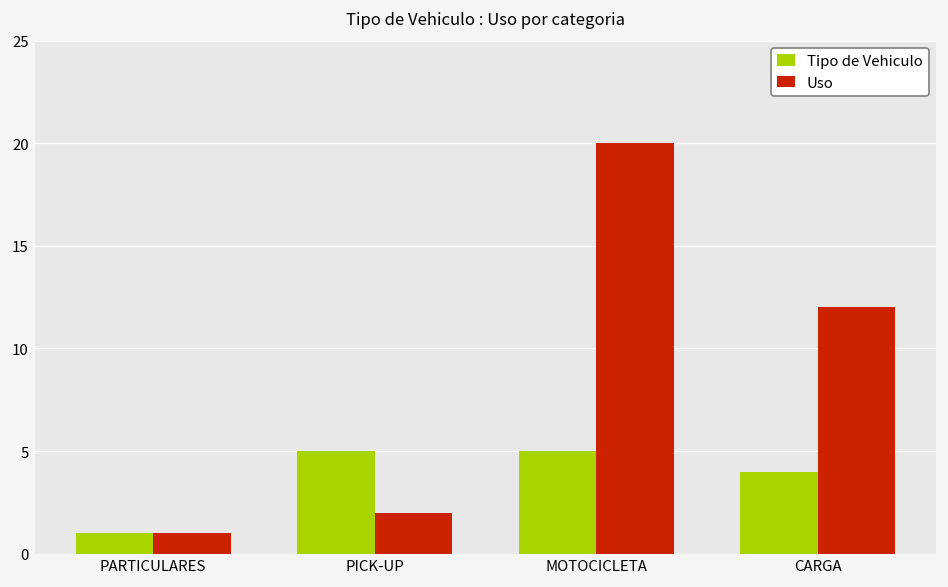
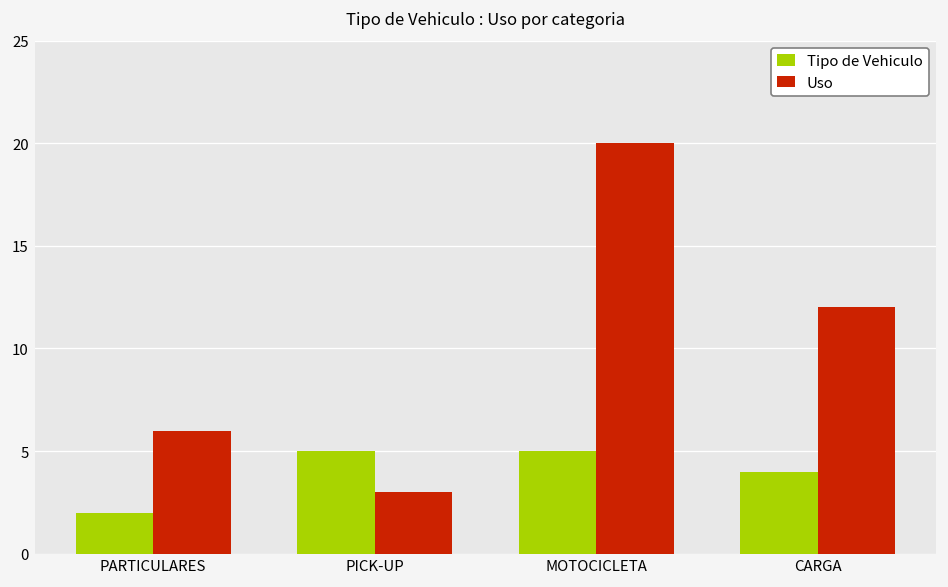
Tipo de Vehiculo, PARTICULARES: 1 -> 2
Uso, PARTICULARES: 1 -> 6
Uso, PICK-UP: 2 -> 3
